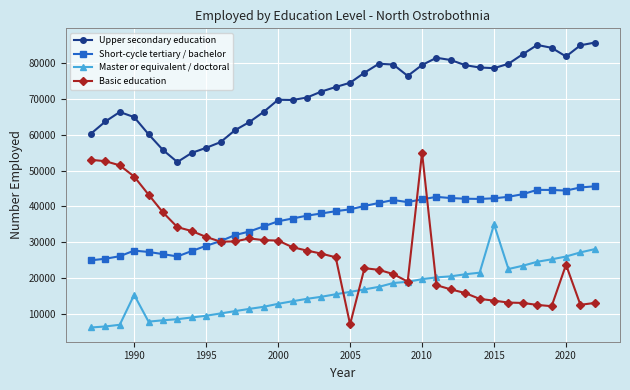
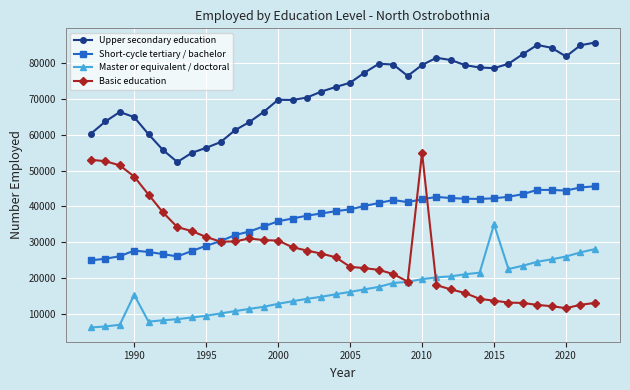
Basic education, 2005: 7000 -> 23000
Basic education, 2020: 24000 -> 12000
